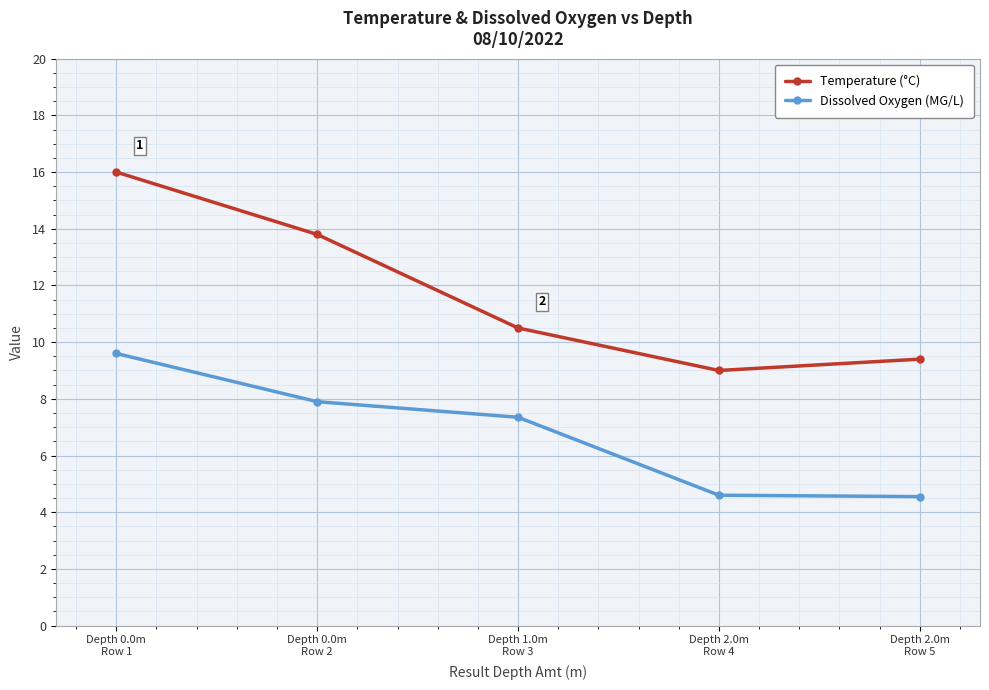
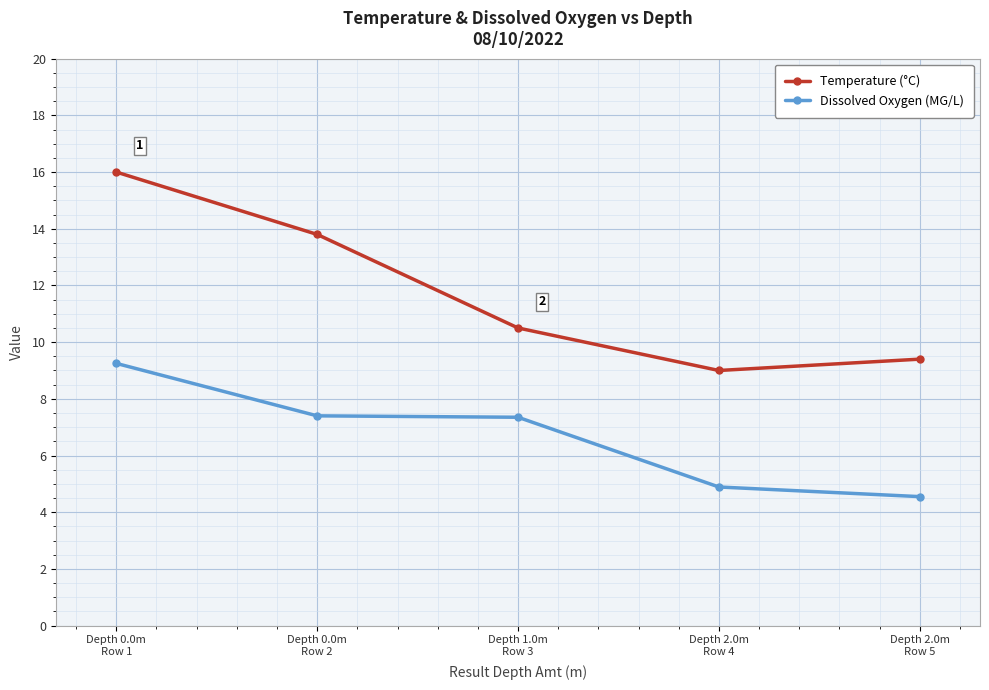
Dissolved Oxygen (MG/L), Depth 0.0m Row 1: 9.6 -> 9.3
Dissolved Oxygen (MG/L), Depth 0.0m Row 2: 7.9 -> 7.4
Dissolved Oxygen (MG/L), Depth 2.0m Row 4: 4.6 -> 4.9
